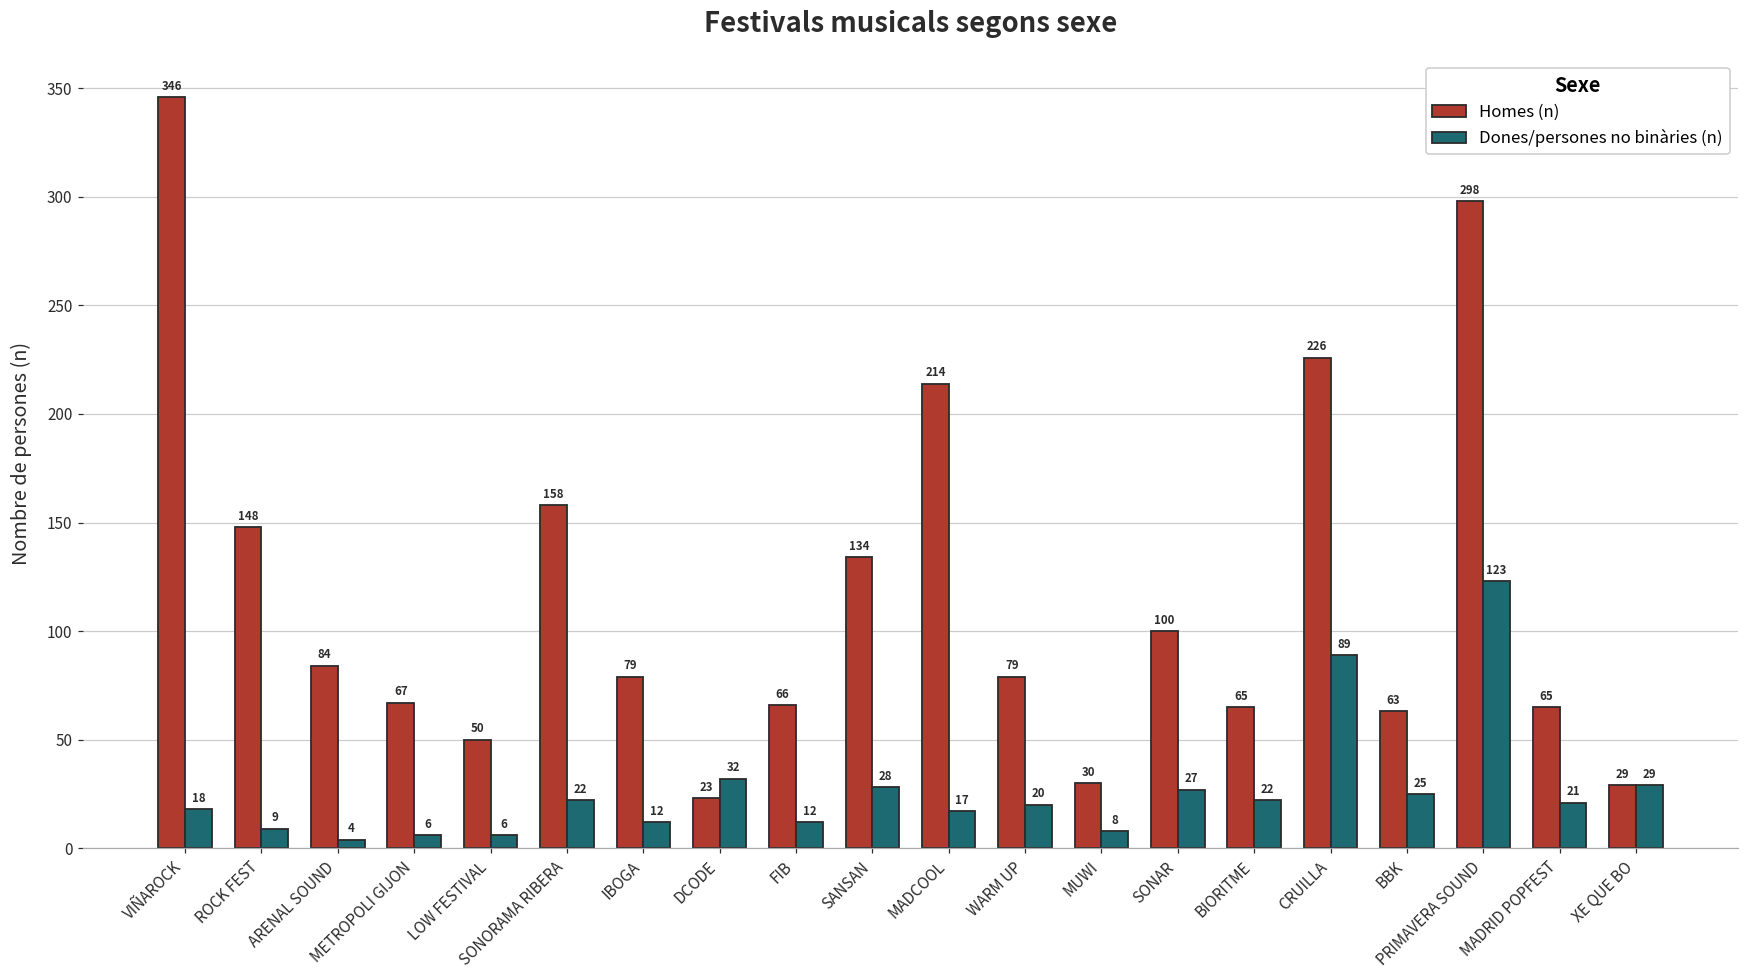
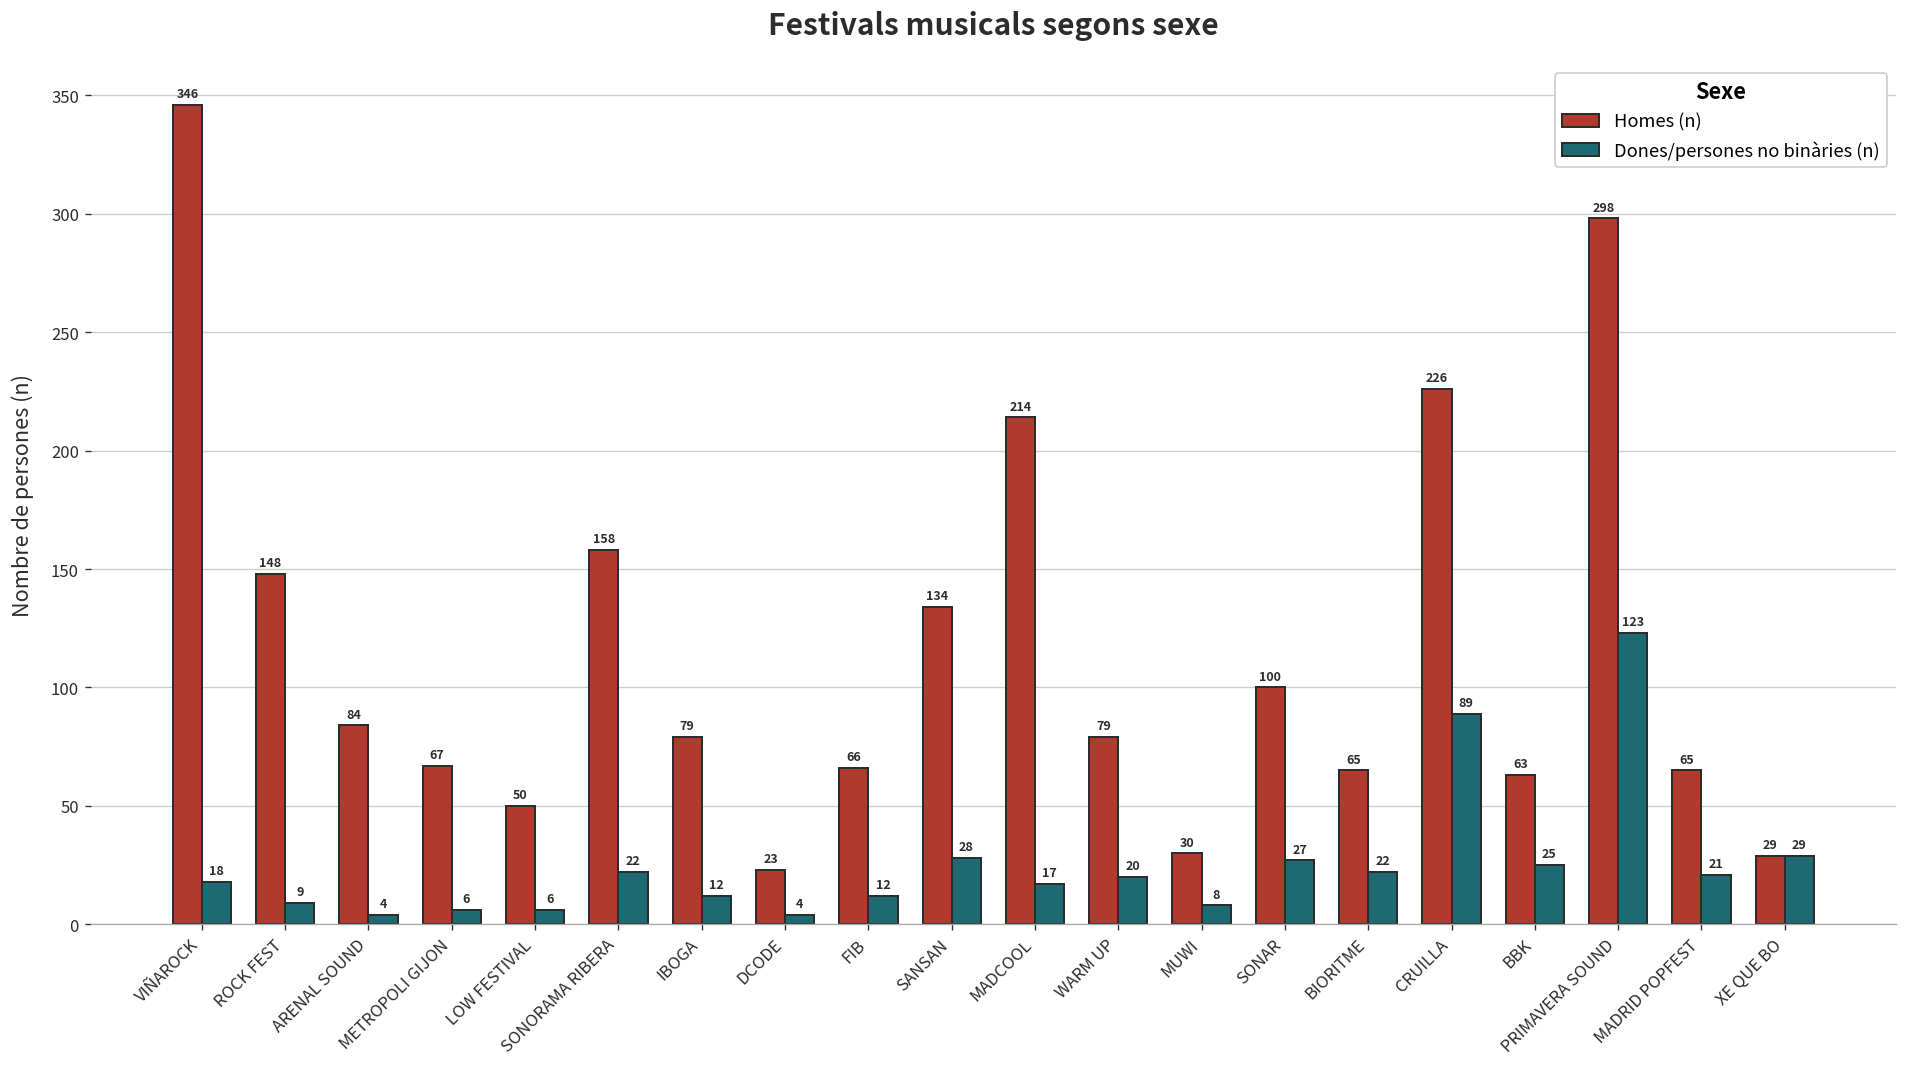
Dones/persones no binàries (n), DCODE: 32 -> 4
